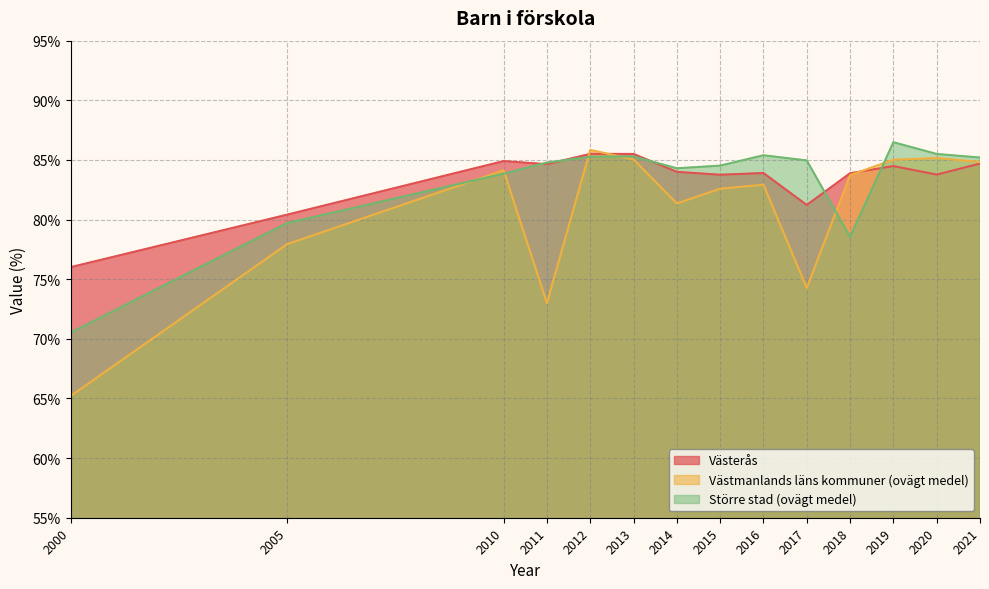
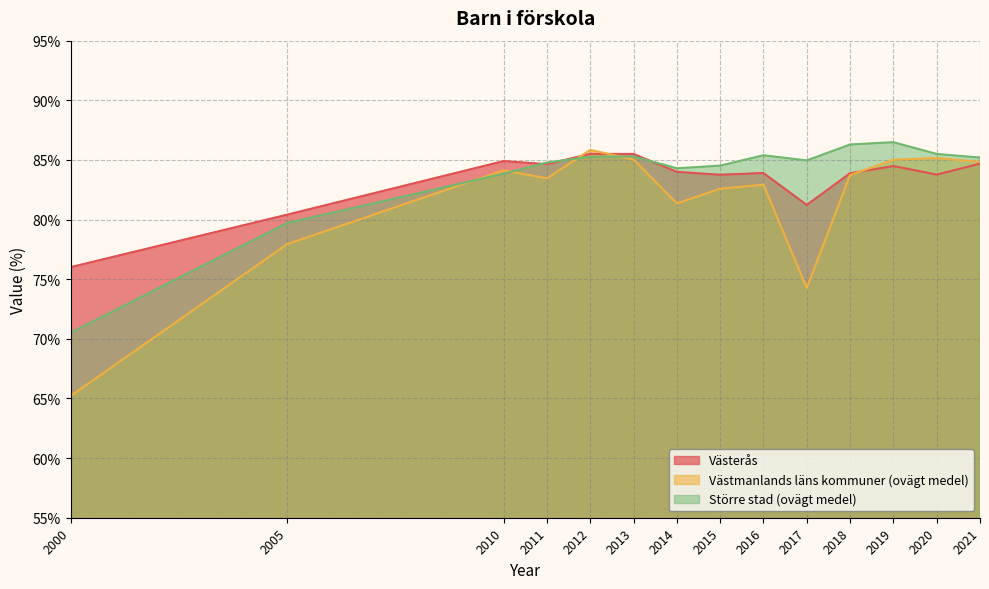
Västmanlands läns kommuner (ovägt medel), 2011: 73.0% -> 83.5%
Större stad (ovägt medel), 2018: 78.5% -> 86.3%
